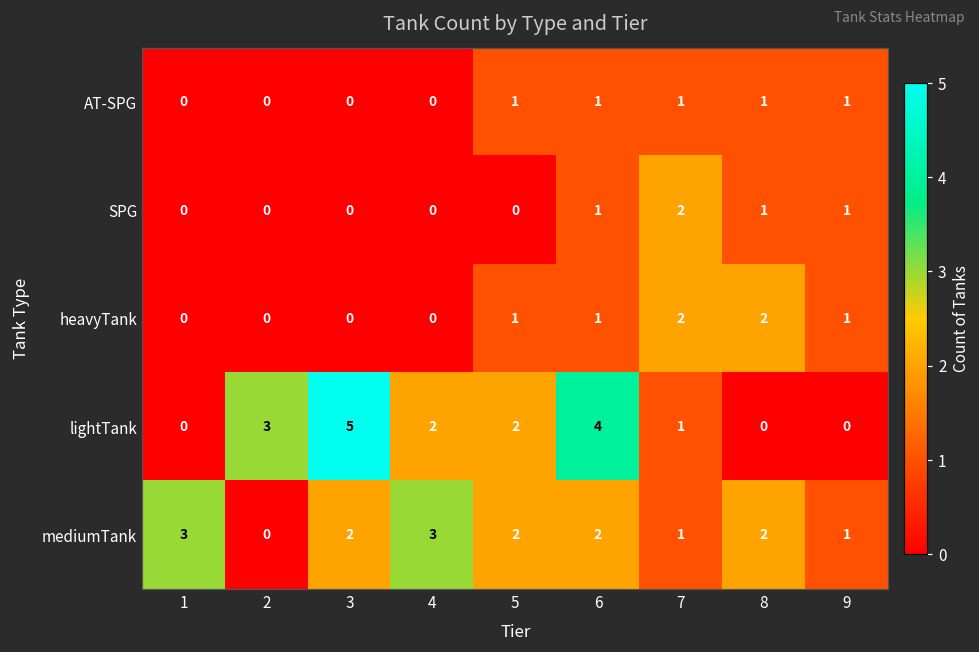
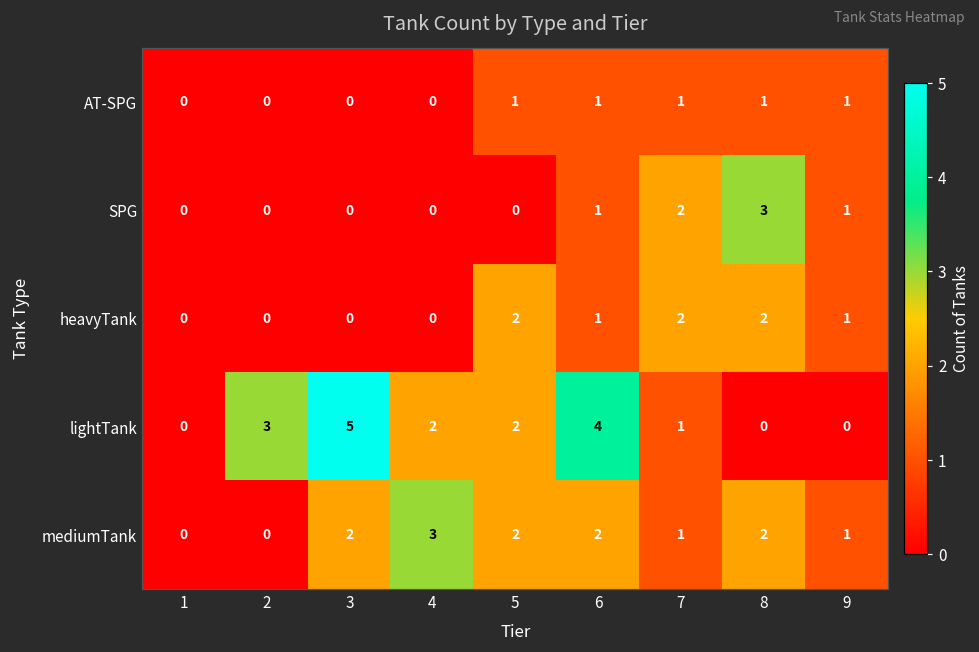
SPG, 8: 1 -> 3
heavyTank, 5: 1 -> 2
mediumTank, 1: 3 -> 0
